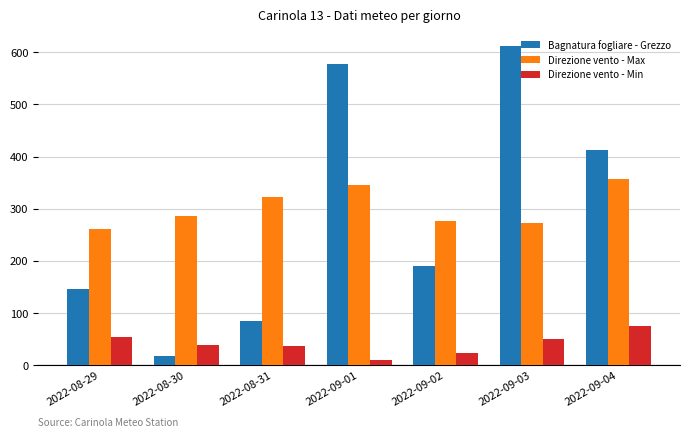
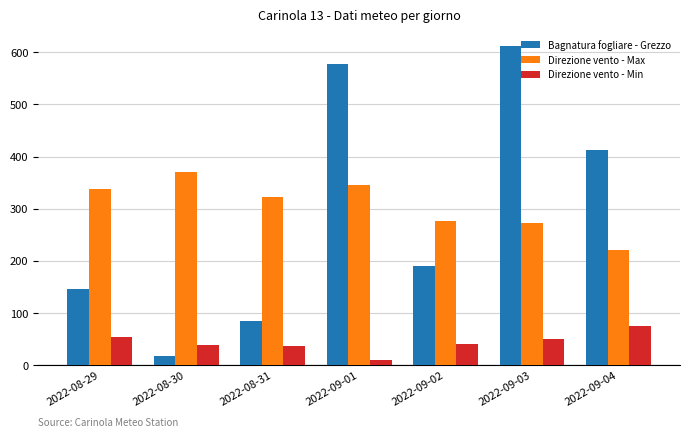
Direzione vento - Max, 2022-08-29: 260 -> 340
Direzione vento - Max, 2022-08-30: 290 -> 370
Direzione vento - Min, 2022-09-02: 20 -> 40
Direzione vento - Max, 2022-09-04: 360 -> 220
